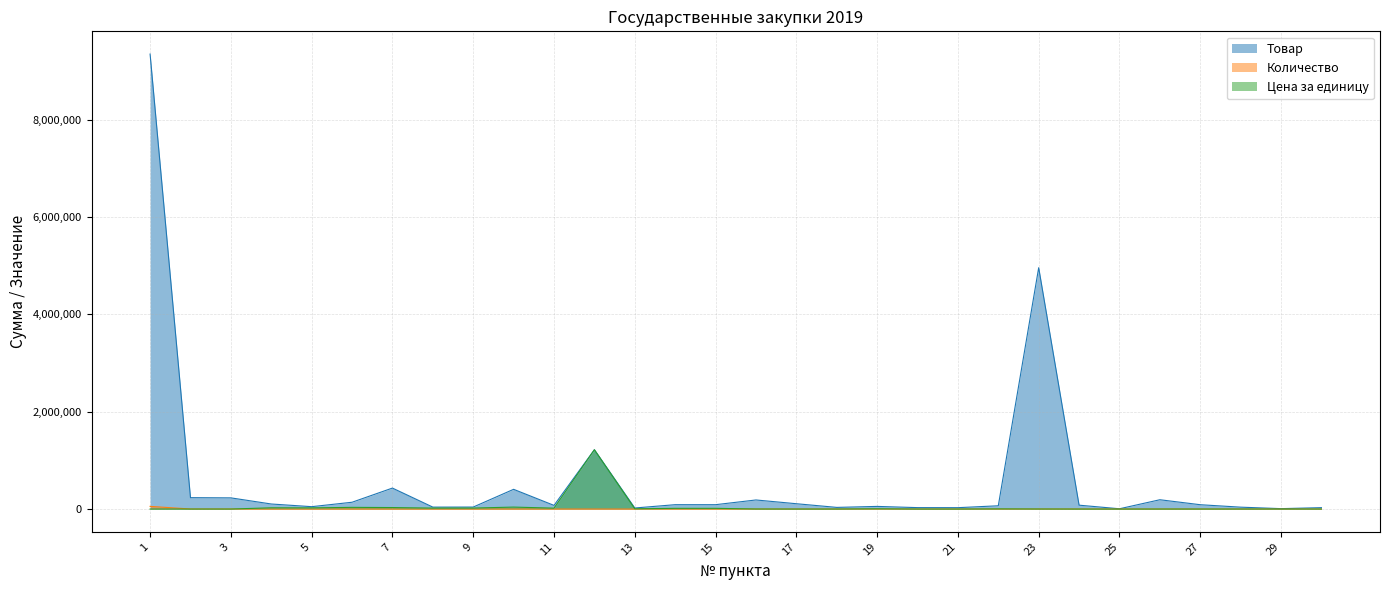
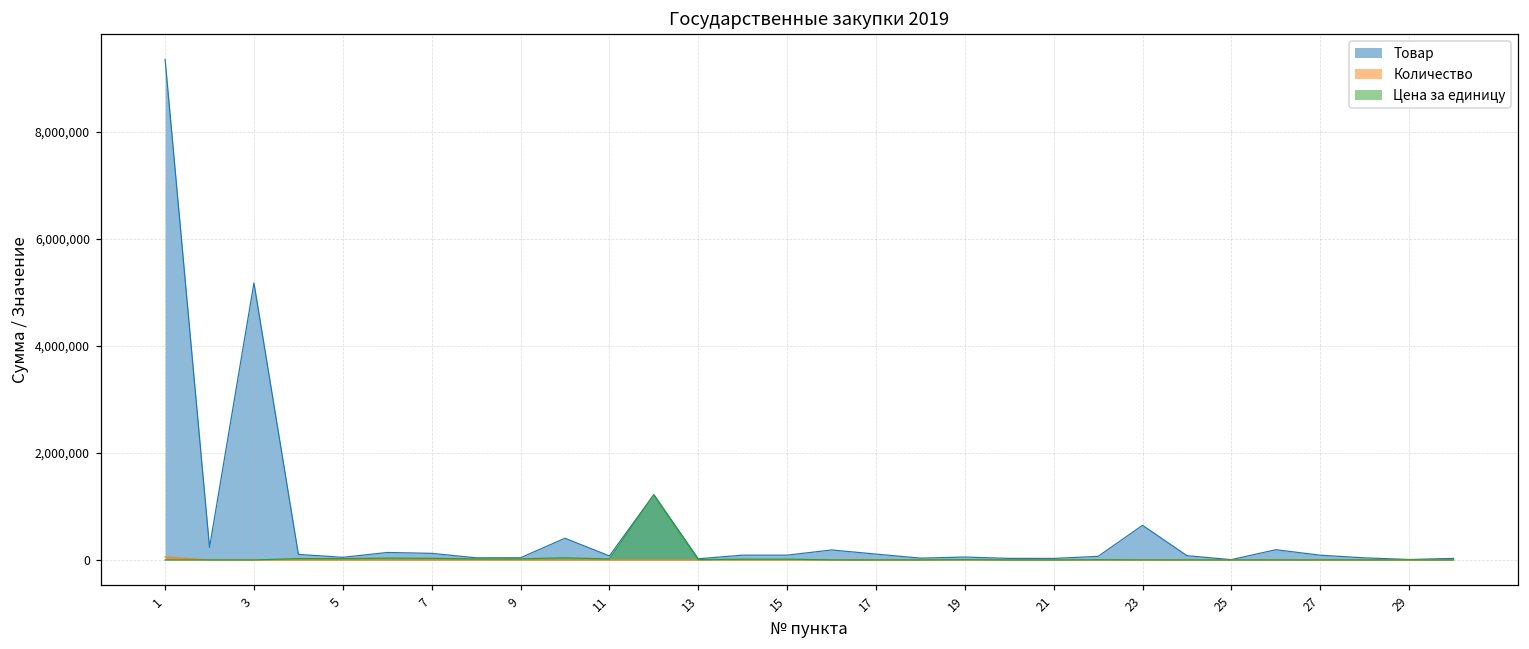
Товар, 3: 200,000 -> 5,200,000
Товар, 7: 400,000 -> 100,000
Товар, 23: 5,000,000 -> 600,000
